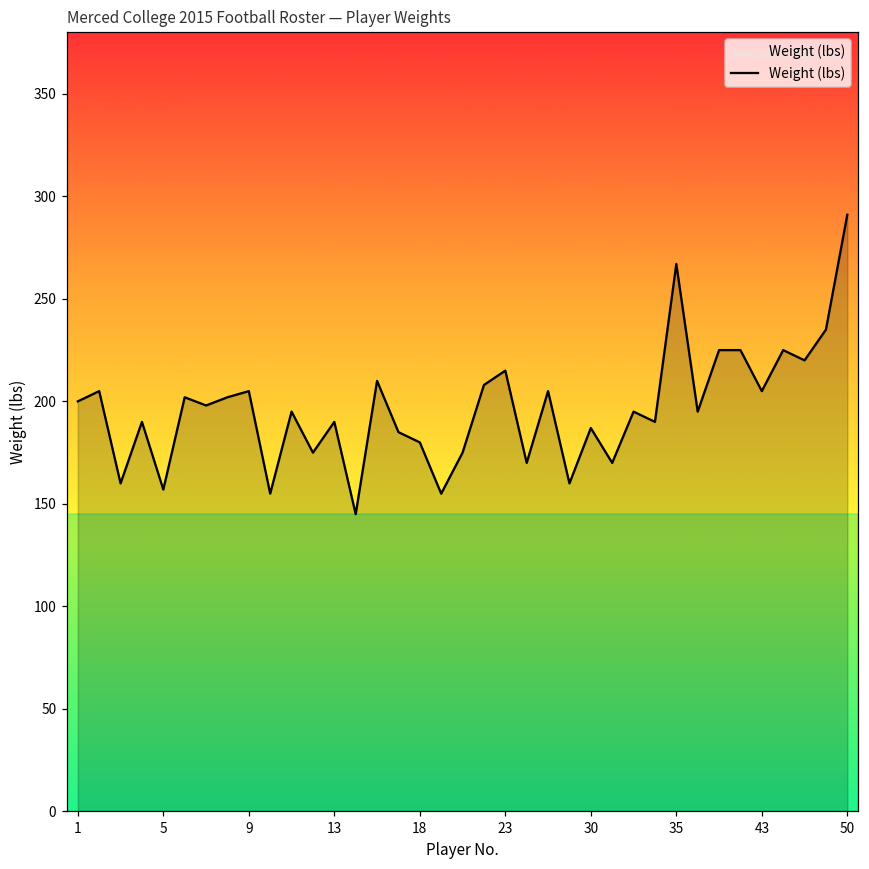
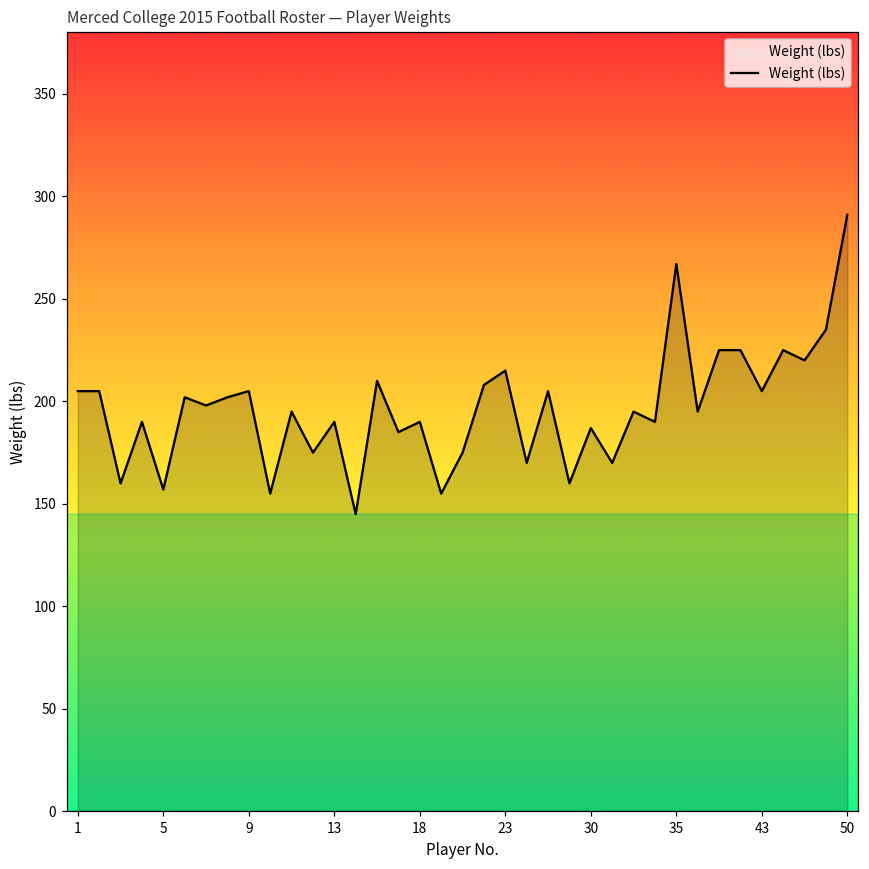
1: 200 -> 205
18: 180 -> 190
